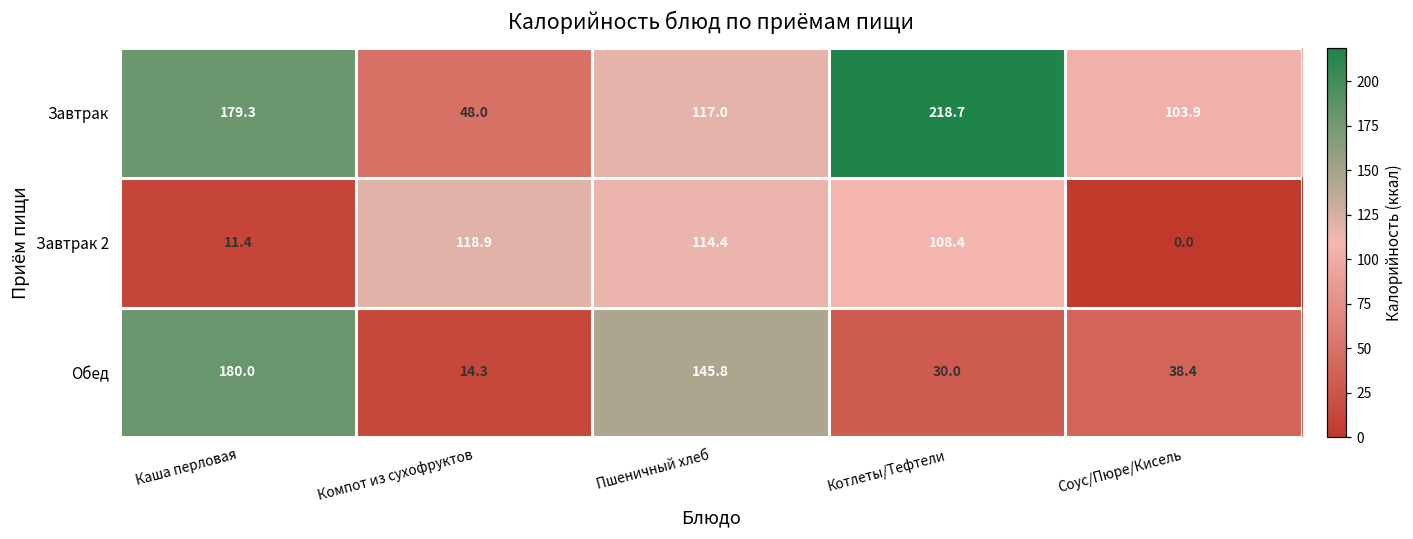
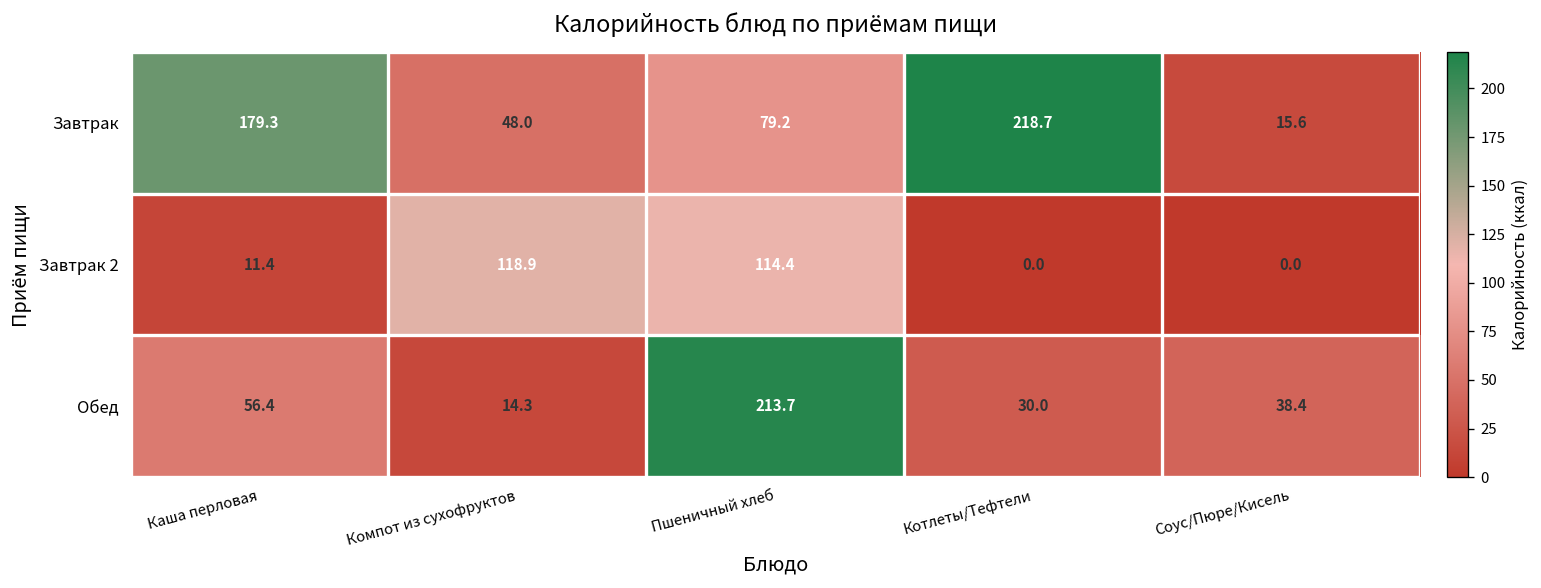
Завтрак, Пшеничный хлеб: 117.0 -> 79.2
Завтрак, Соус/Пюре/Кисель: 103.9 -> 15.6
Завтрак 2, Котлеты/Тефтели: 108.4 -> 0.0
Обед, Каша перловая: 180.0 -> 56.4
Обед, Пшеничный хлеб: 145.8 -> 213.7
